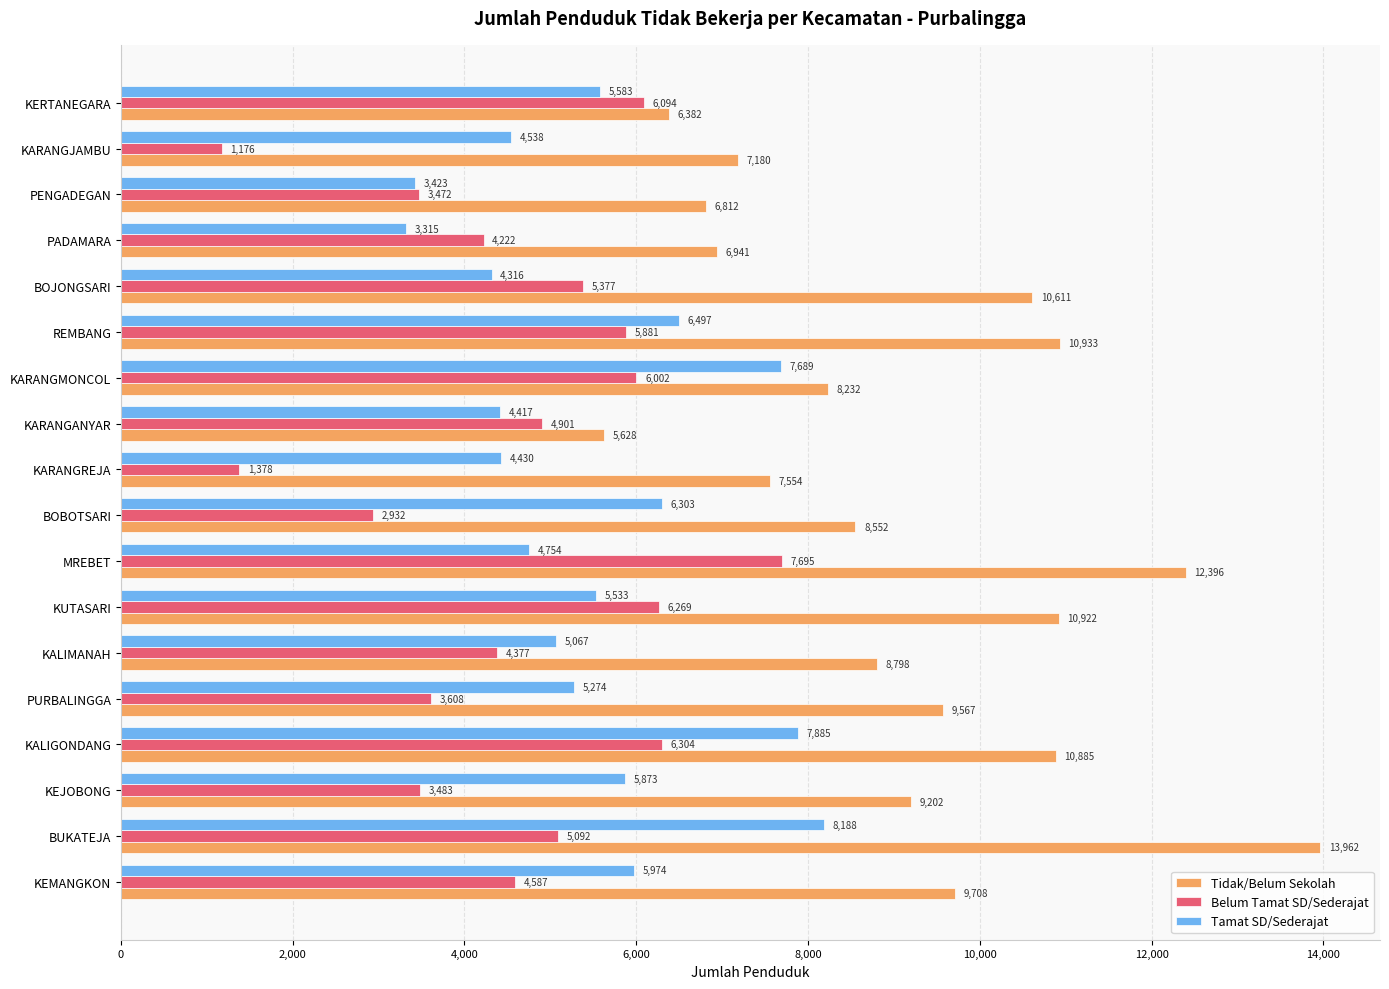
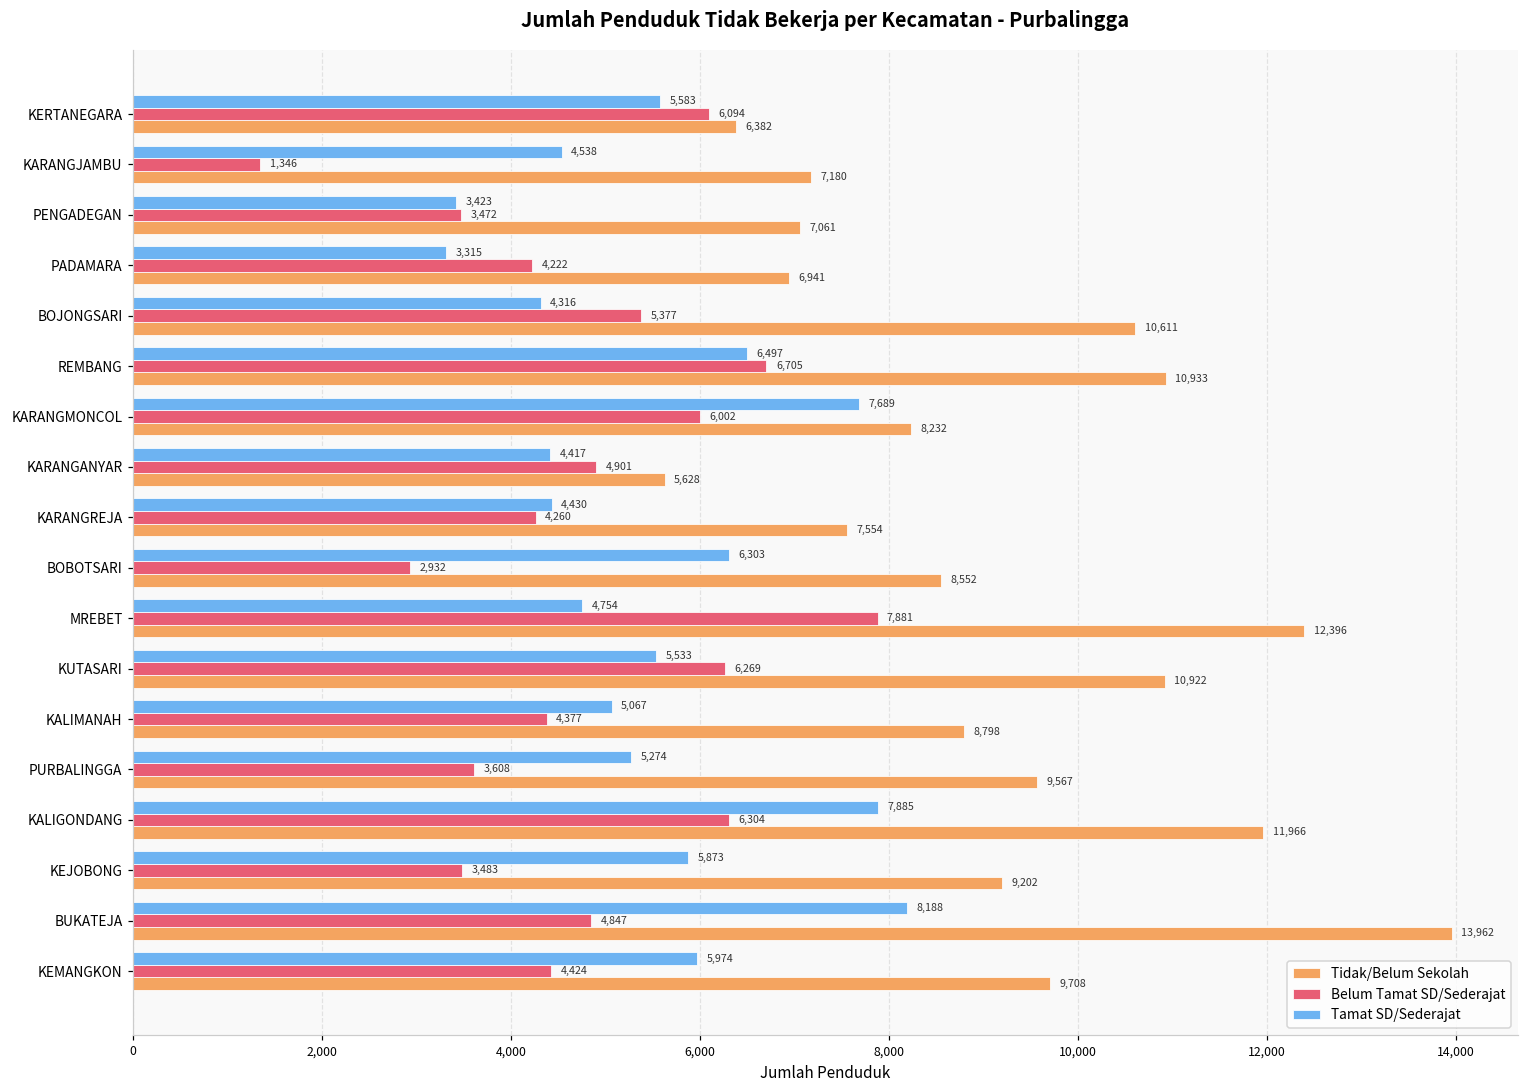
Belum Tamat SD/Sederajat, KARANGJAMBU: 1,176 -> 1,346
Tidak/Belum Sekolah, PENGADEGAN: 6,812 -> 7,061
Belum Tamat SD/Sederajat, REMBANG: 5,881 -> 6,705
Belum Tamat SD/Sederajat, KARANGREJA: 1,378 -> 4,260
Belum Tamat SD/Sederajat, MREBET: 7,695 -> 7,881
Tidak/Belum Sekolah, KALIGONDANG: 10,885 -> 11,966
Belum Tamat SD/Sederajat, BUKATEJA: 5,092 -> 4,847
Belum Tamat SD/Sederajat, KEMANGKON: 4,587 -> 4,424
